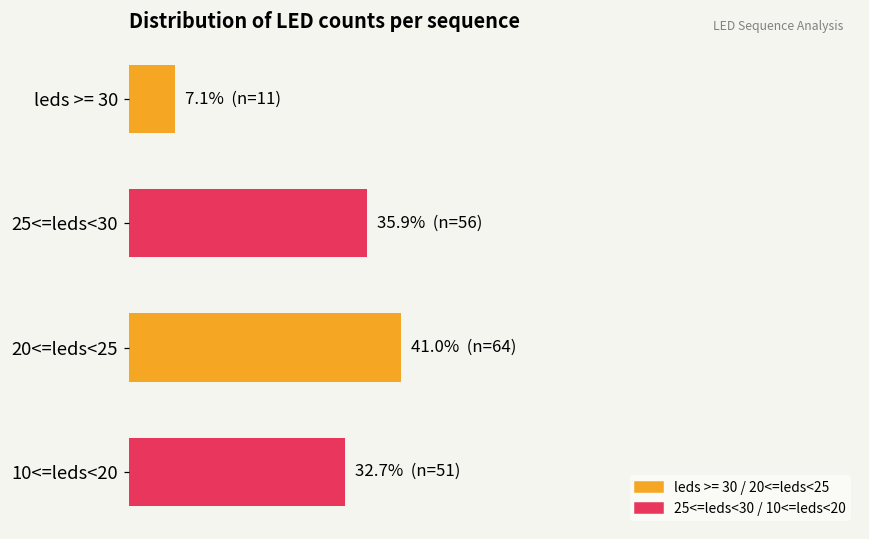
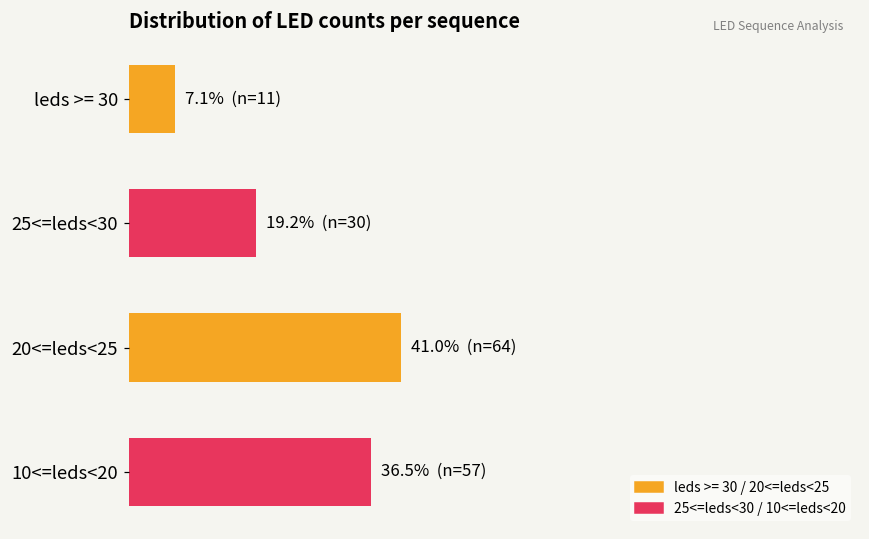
25<=leds<30: 35.9% (n=56) -> 19.2% (n=30)
10<=leds<20: 32.7% (n=51) -> 36.5% (n=57)
